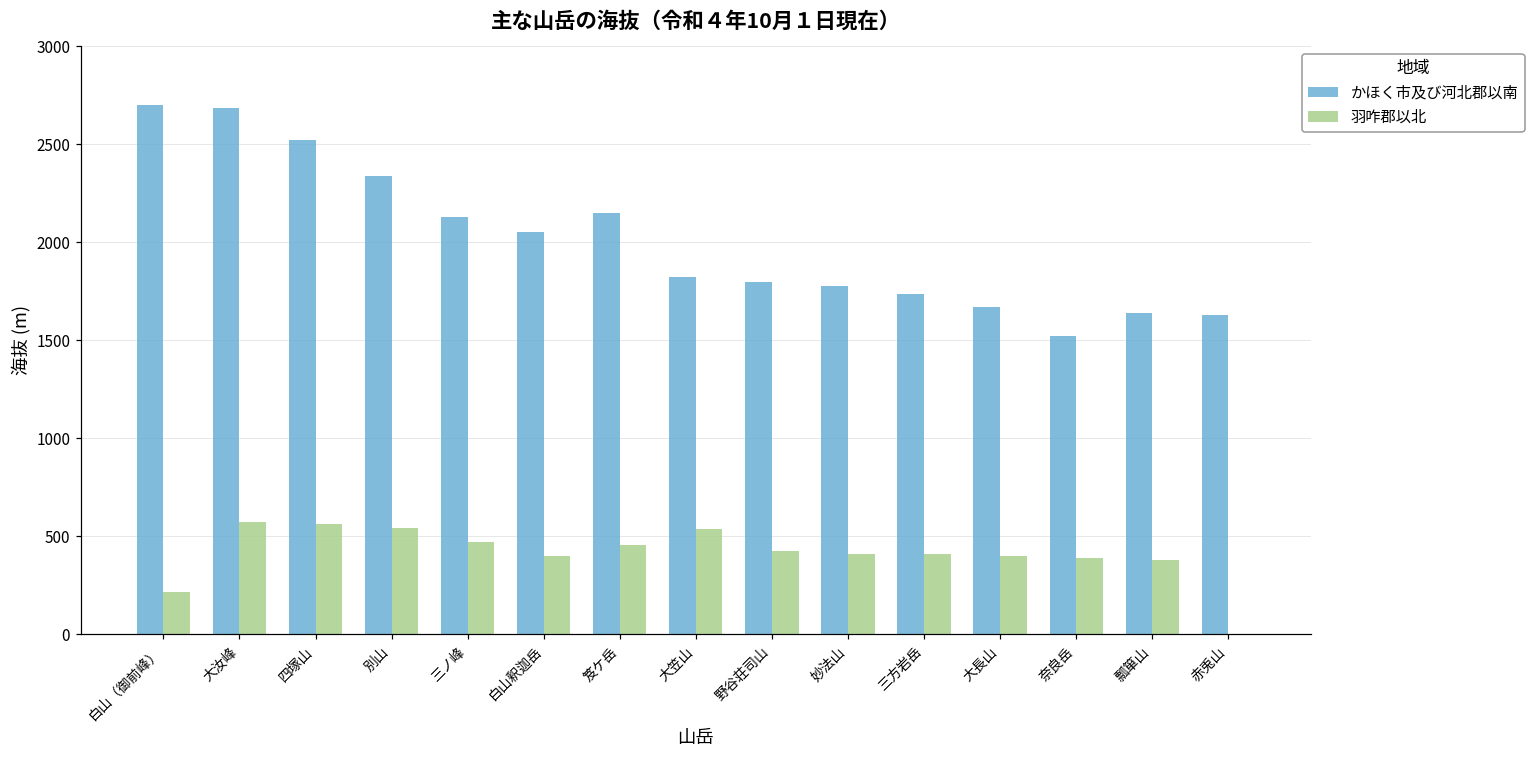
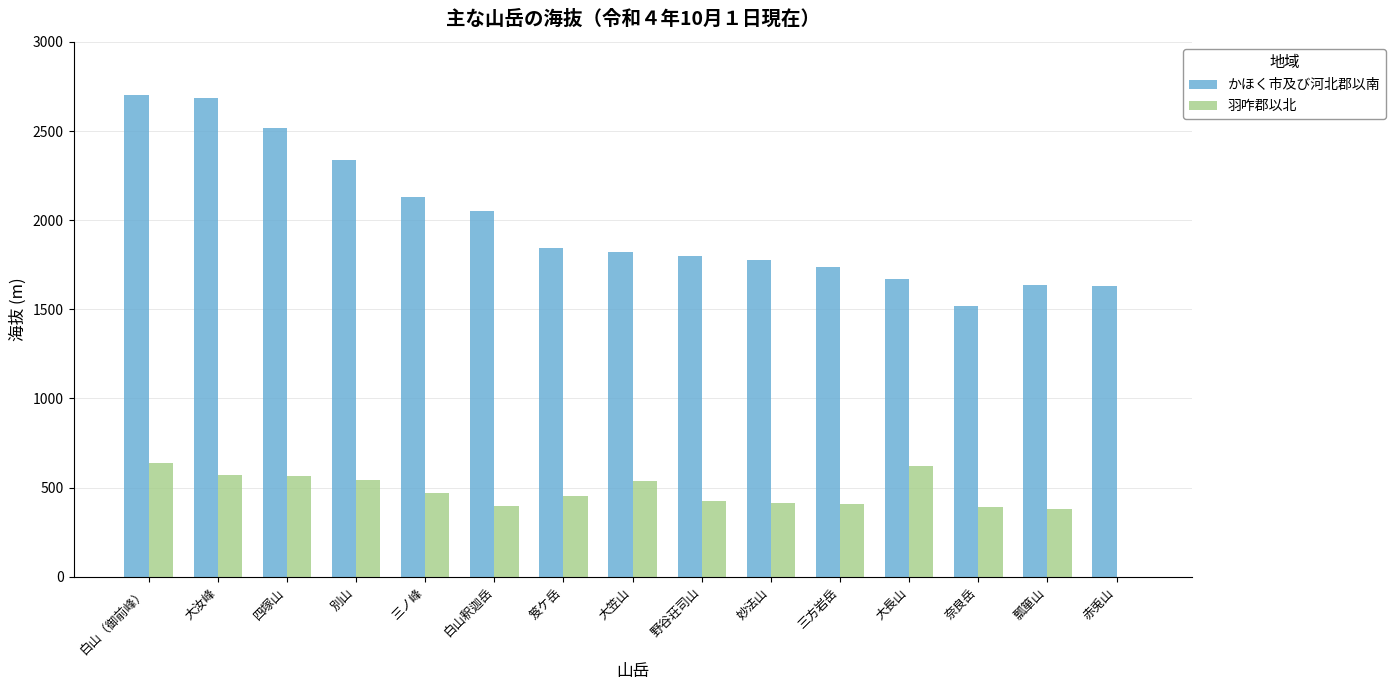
羽咋郡以北, 白山（御前峰）: 220 -> 640
かほく市及び河北郡以南, 笈ケ岳: 2150 -> 1840
羽咋郡以北, 大長山: 400 -> 620
